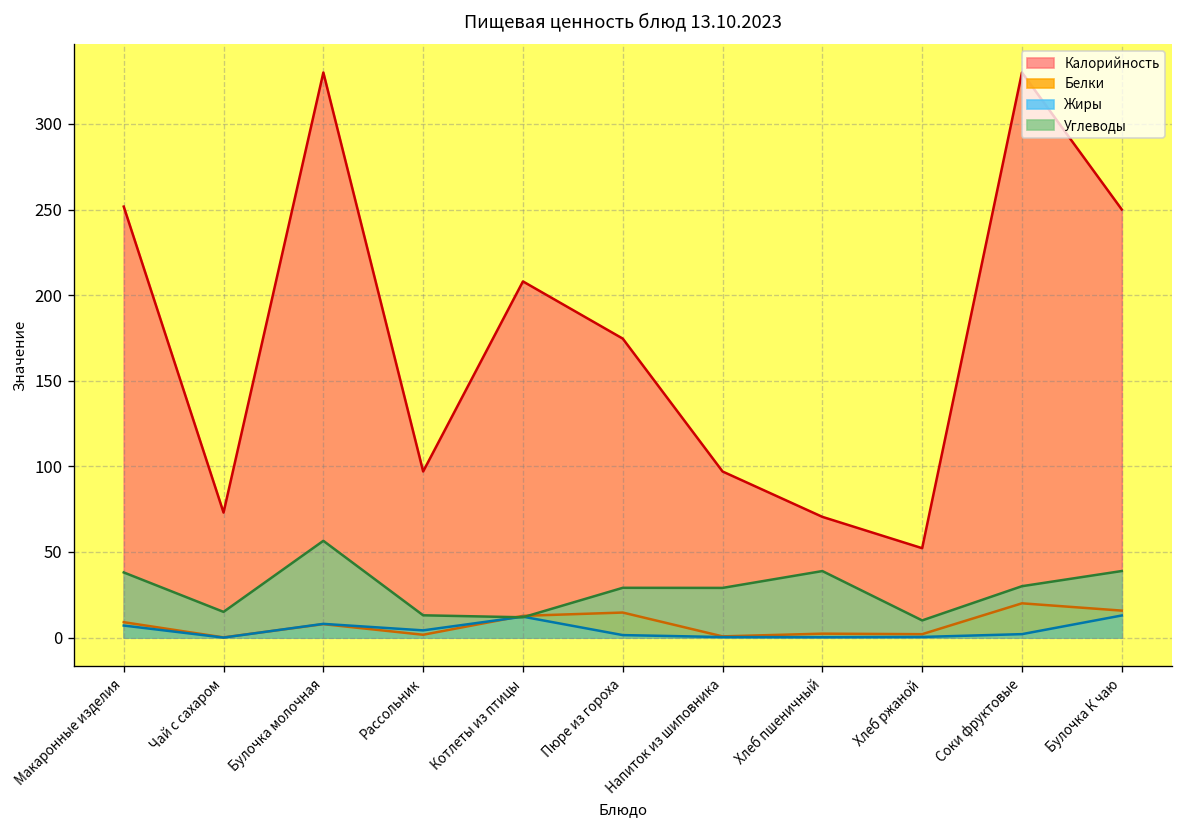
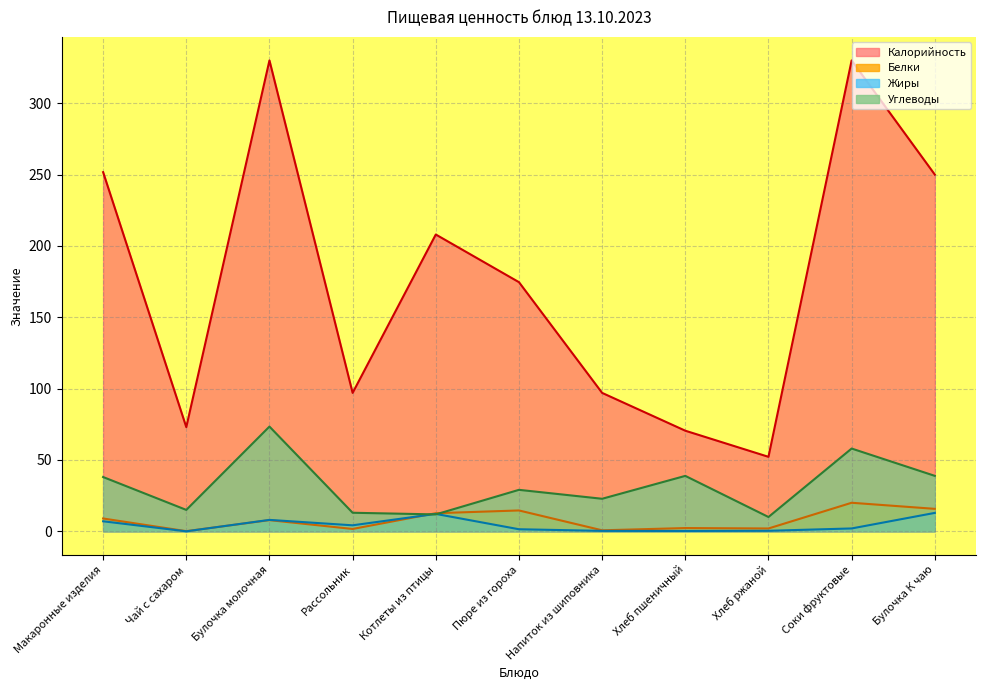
Углеводы, Булочка молочная: 57 -> 73
Углеводы, Напиток из шиповника: 29 -> 23
Углеводы, Соки фруктовые: 30 -> 58
